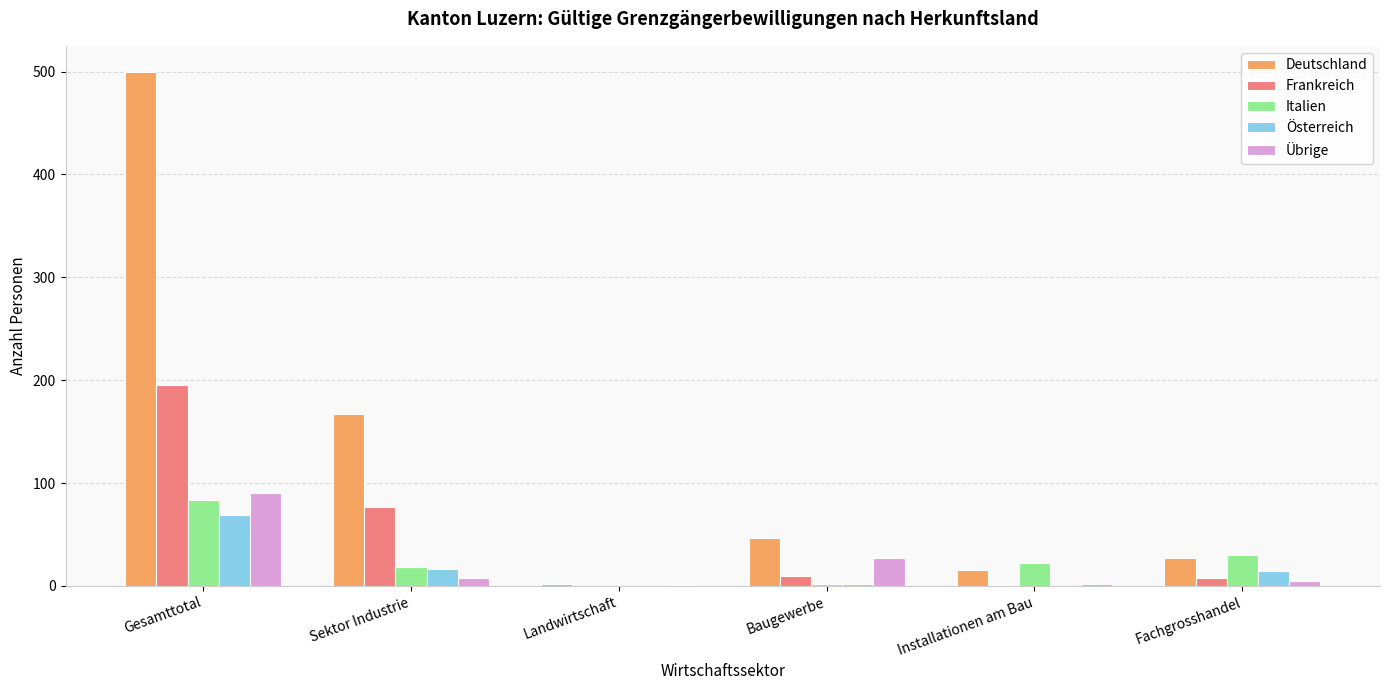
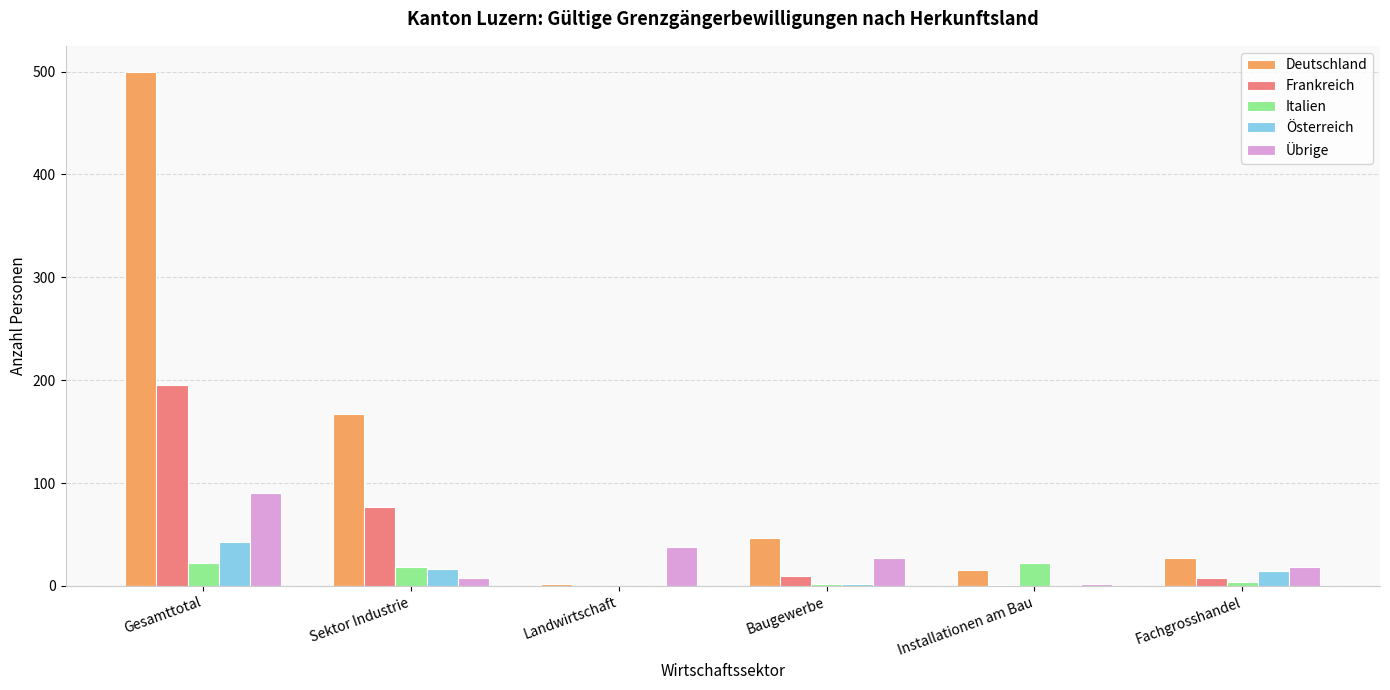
Italien, Gesamttotal: 83 -> 22
Österreich, Gesamttotal: 69 -> 43
Übrige, Landwirtschaft: 1 -> 38
Italien, Fachgrosshandel: 30 -> 4
Übrige, Fachgrosshandel: 5 -> 18
